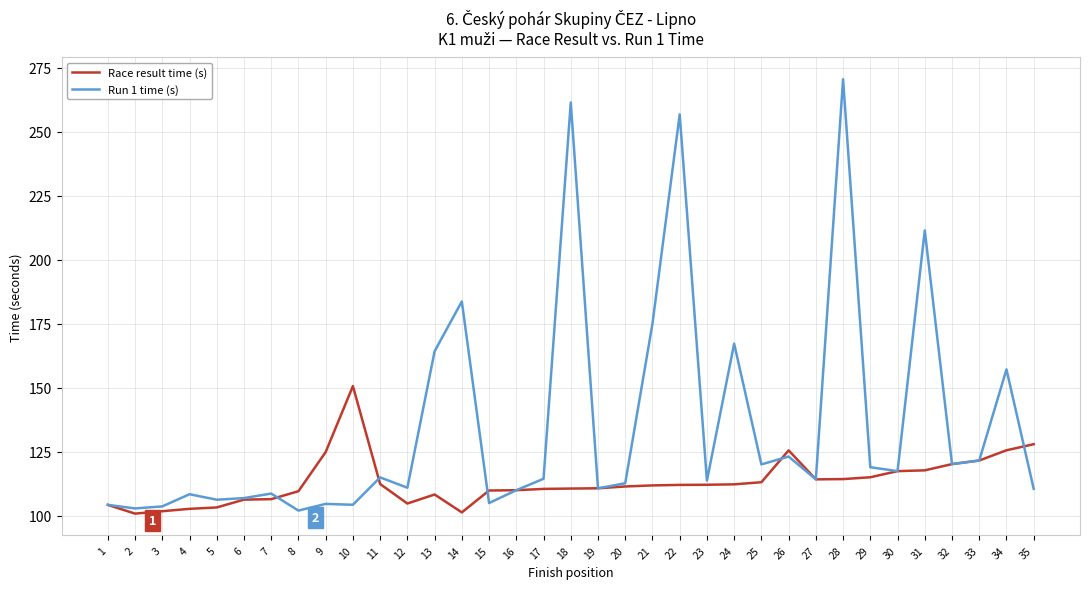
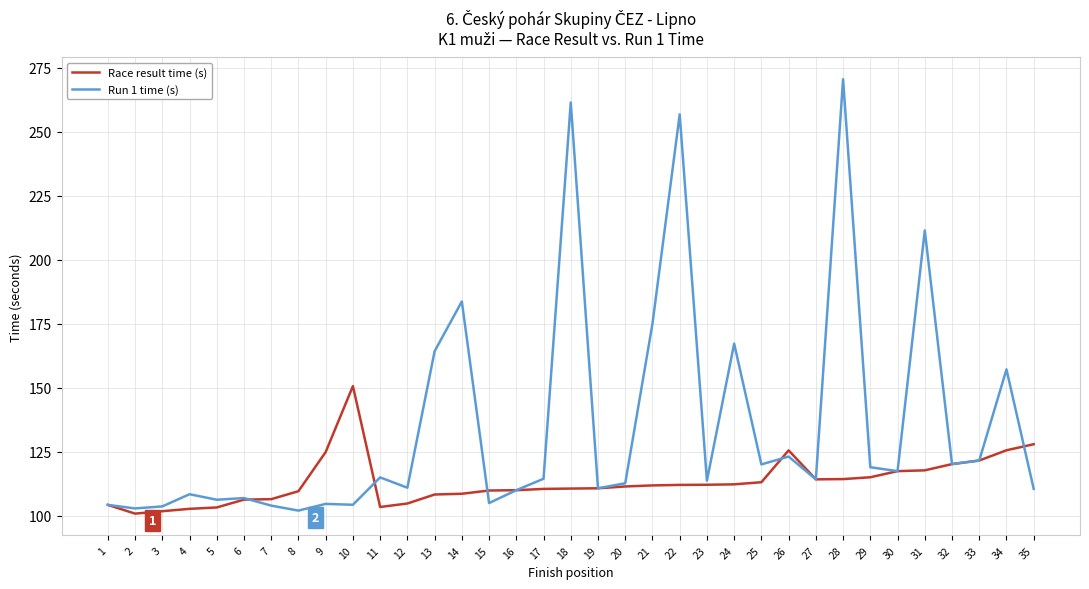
Run 1 time (s), 7: 109 -> 104
Race result time (s), 11: 112 -> 103
Race result time (s), 14: 101 -> 109
